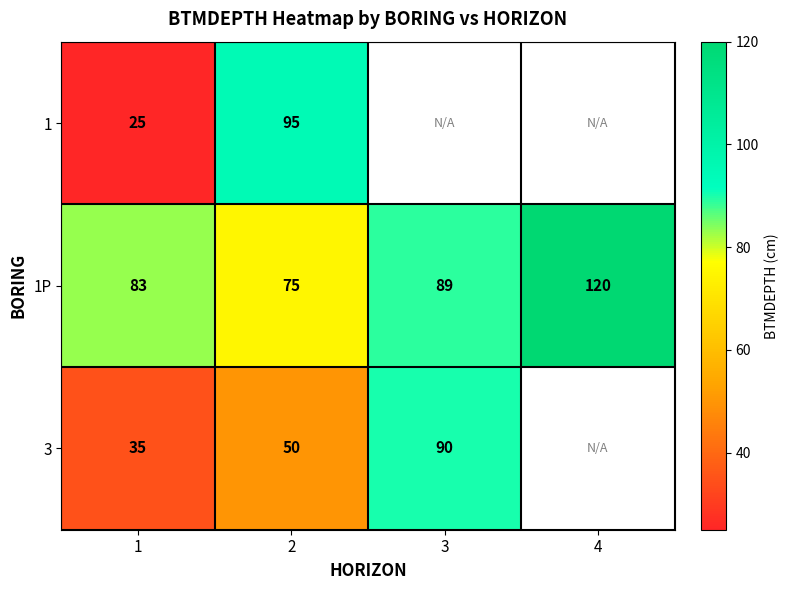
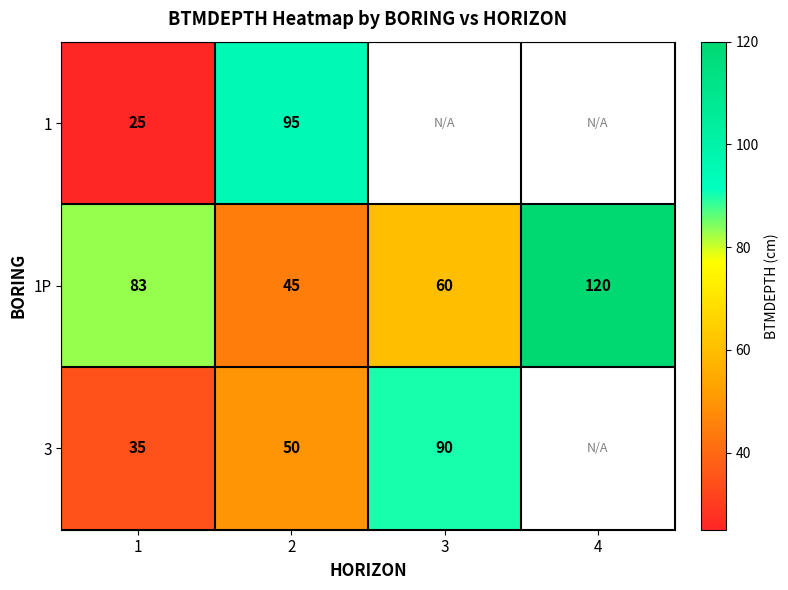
1P, 2: 75 -> 45
1P, 3: 89 -> 60
